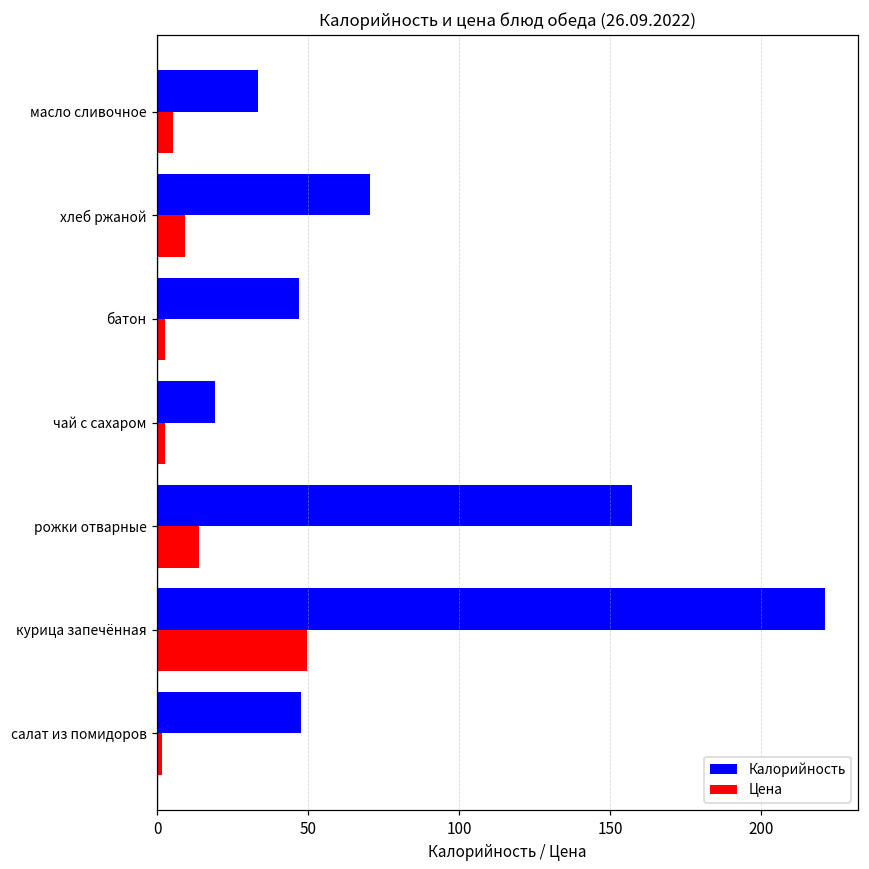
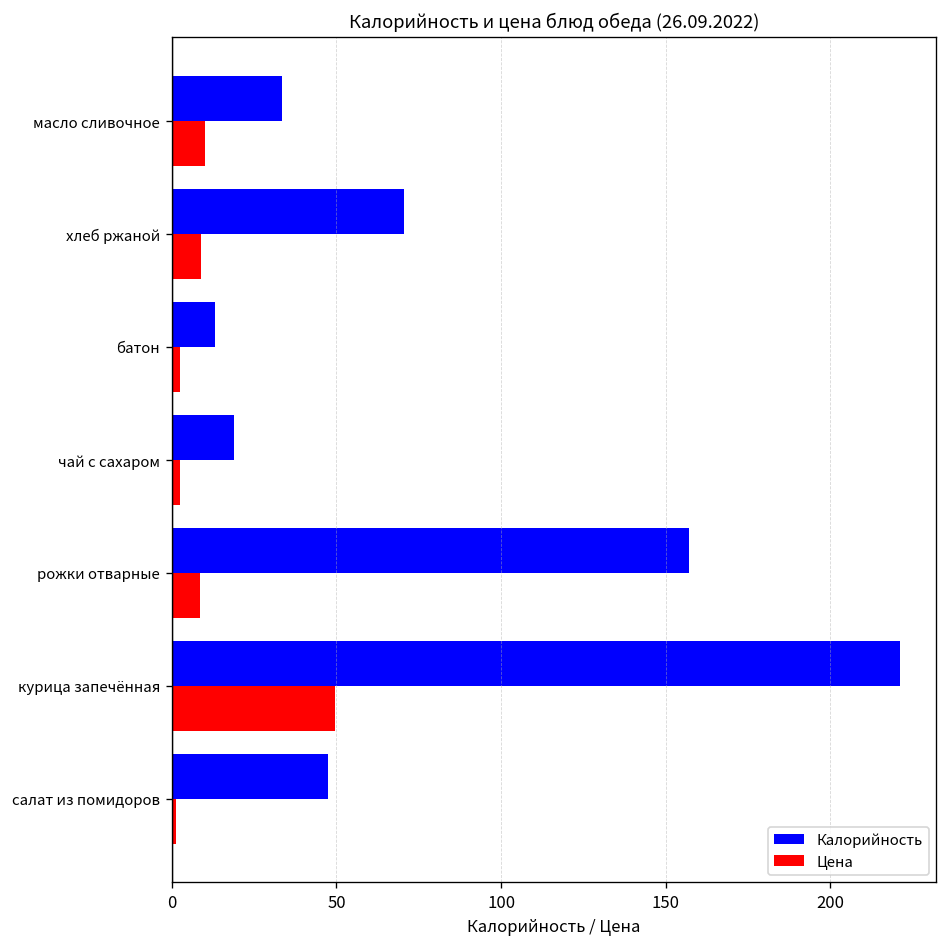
Цена, масло сливочное: 5 -> 10
Калорийность, батон: 47 -> 13
Цена, рожки отварные: 14 -> 9
